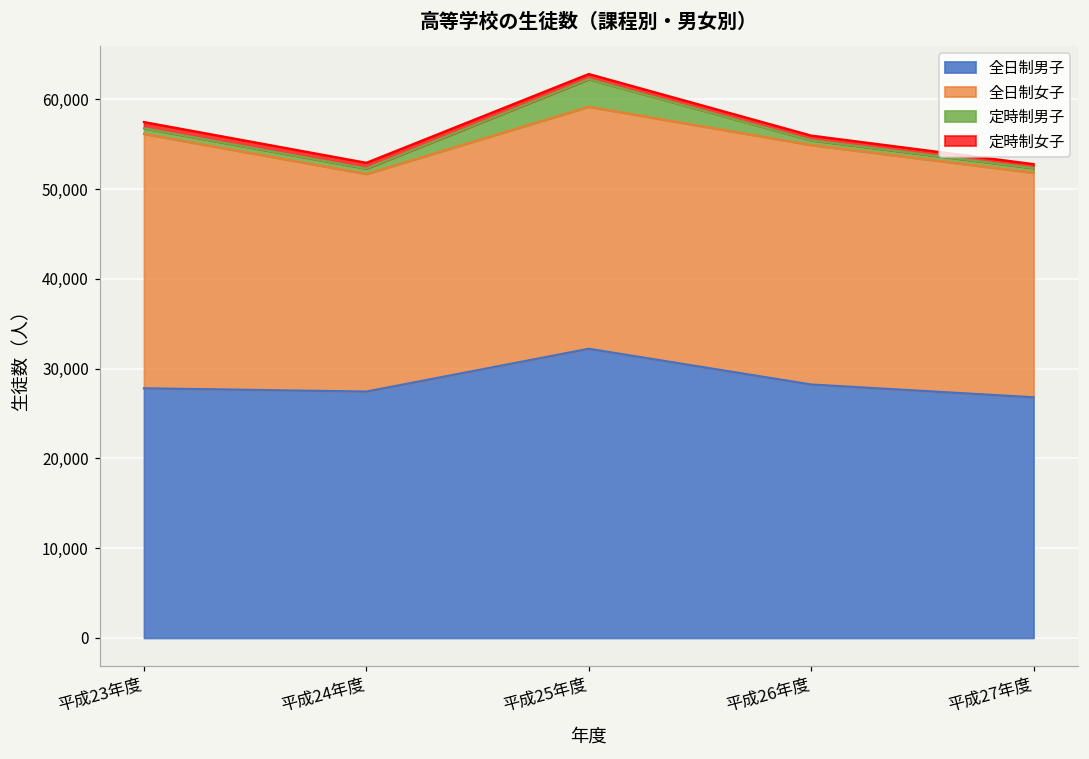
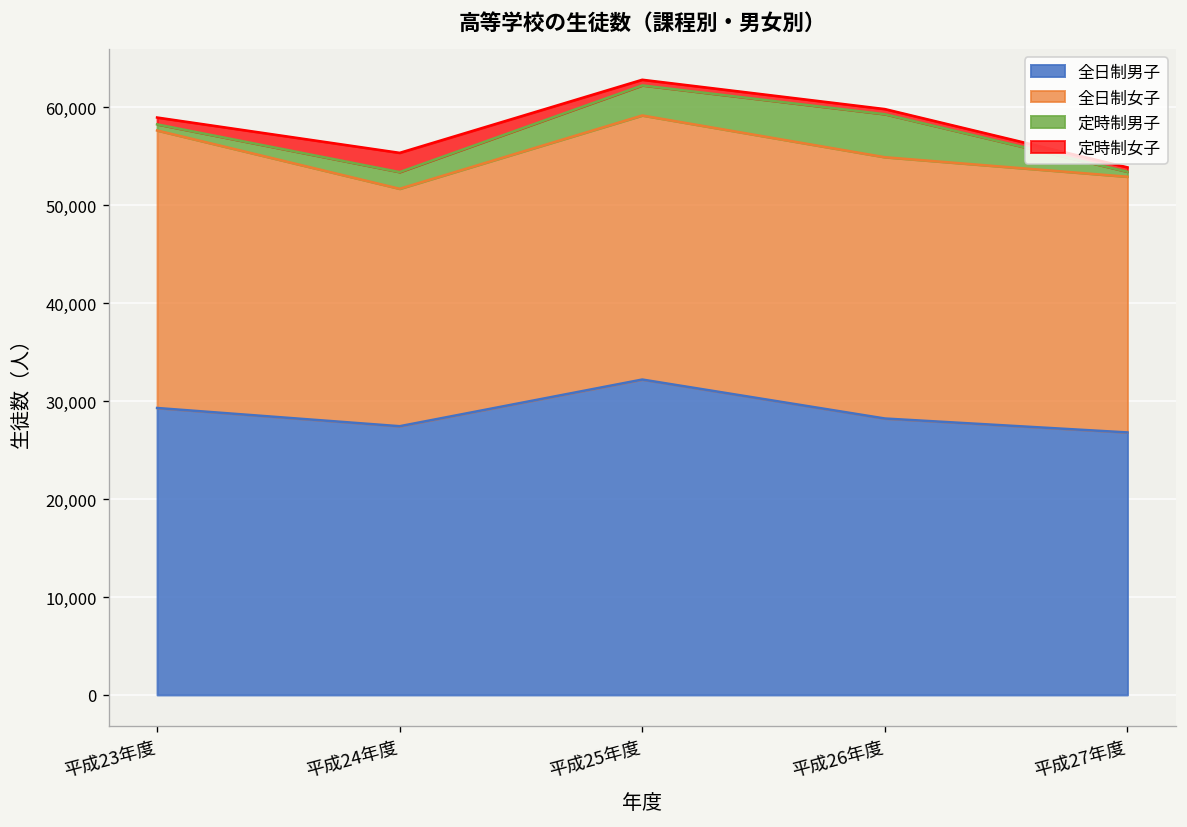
全日制男子, 平成23年度: 28,000 -> 29,000
定時制男子, 平成24年度: 1,000 -> 2,000
定時制女子, 平成24年度: 1,000 -> 2,000
定時制男子, 平成26年度: 1,000 -> 4,000
全日制女子, 平成27年度: 25,000 -> 26,000
